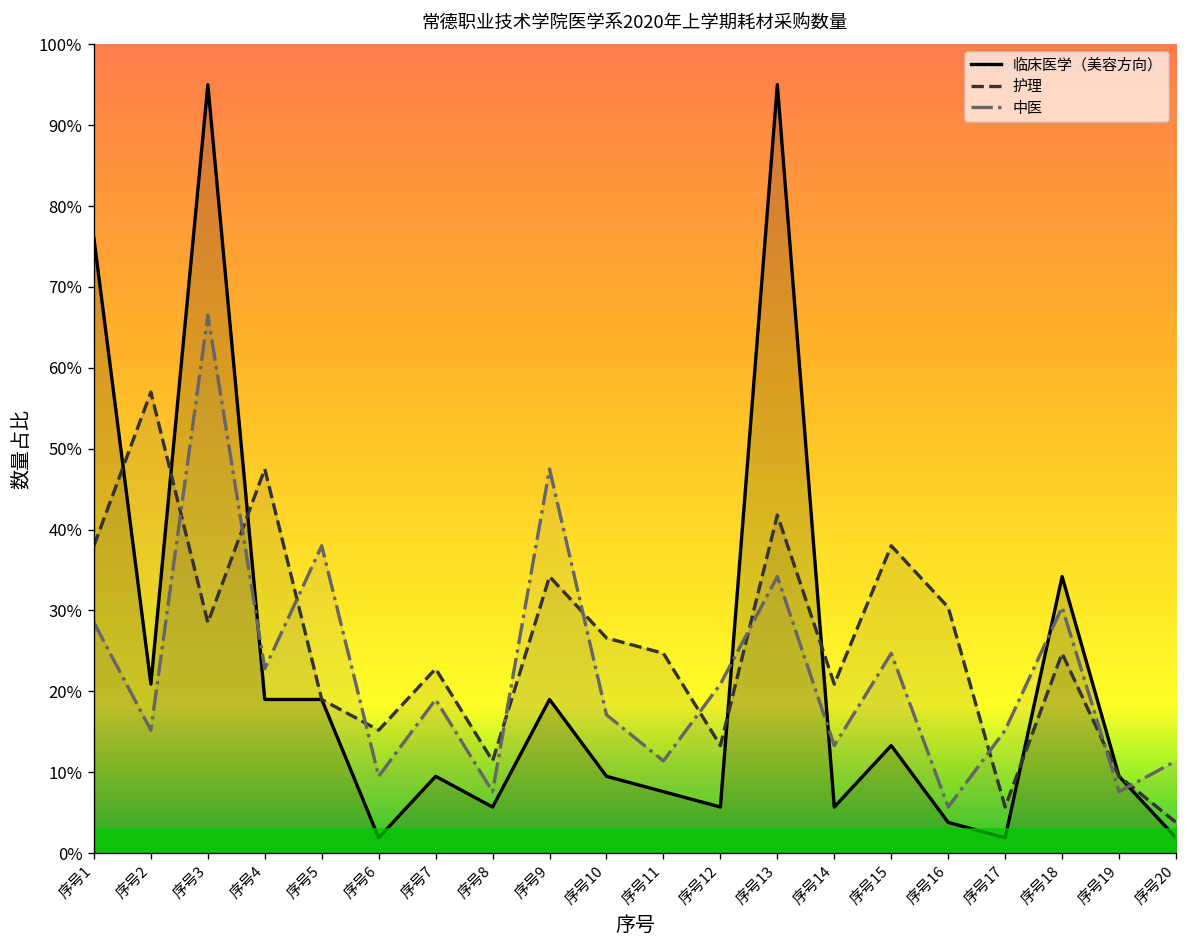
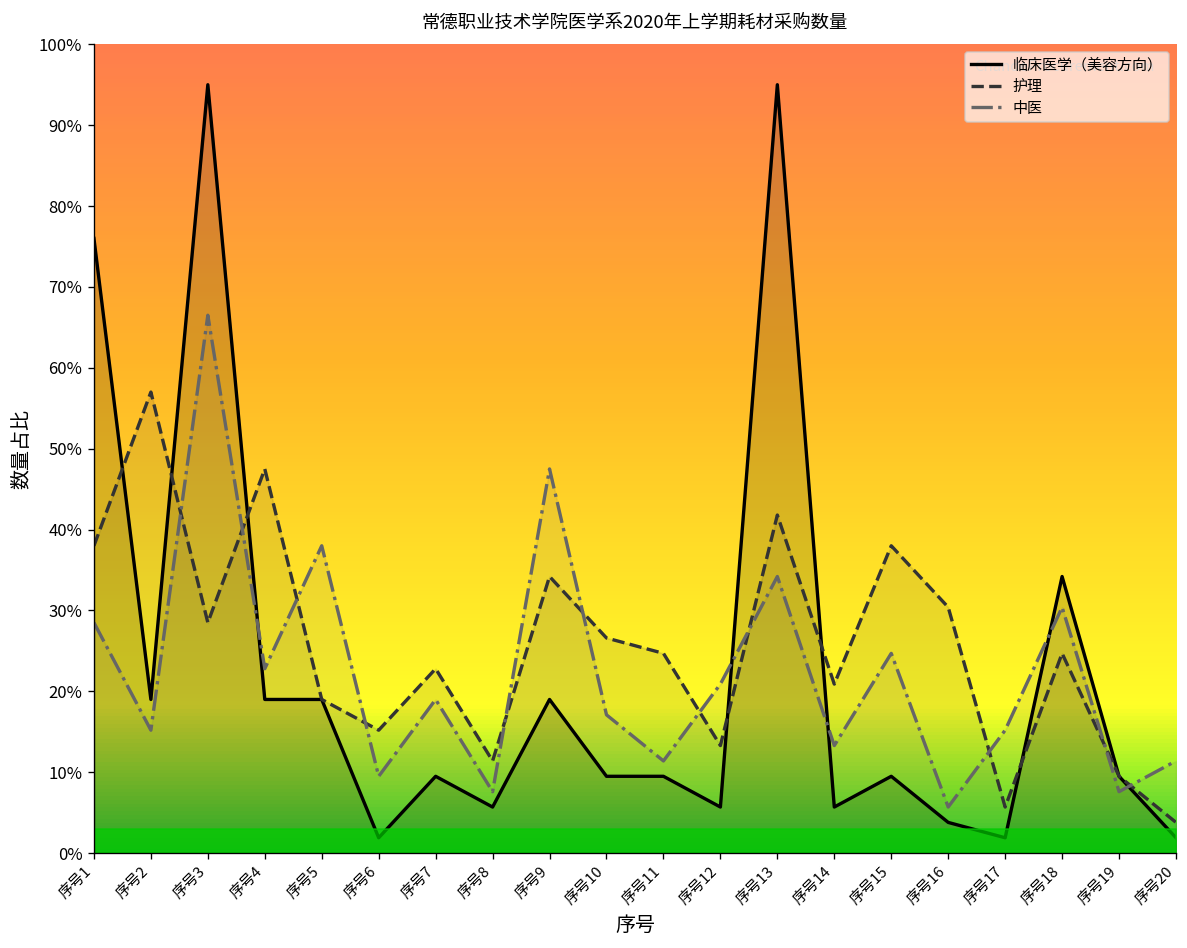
临床医学（美容方向）, 序号2: 21% -> 19%
临床医学（美容方向）, 序号11: 8% -> 10%
临床医学（美容方向）, 序号15: 13% -> 10%
